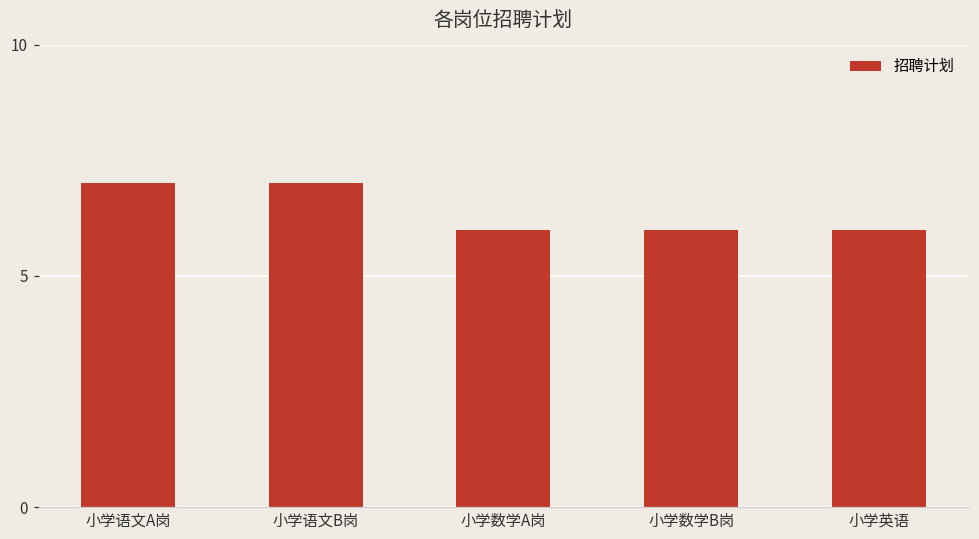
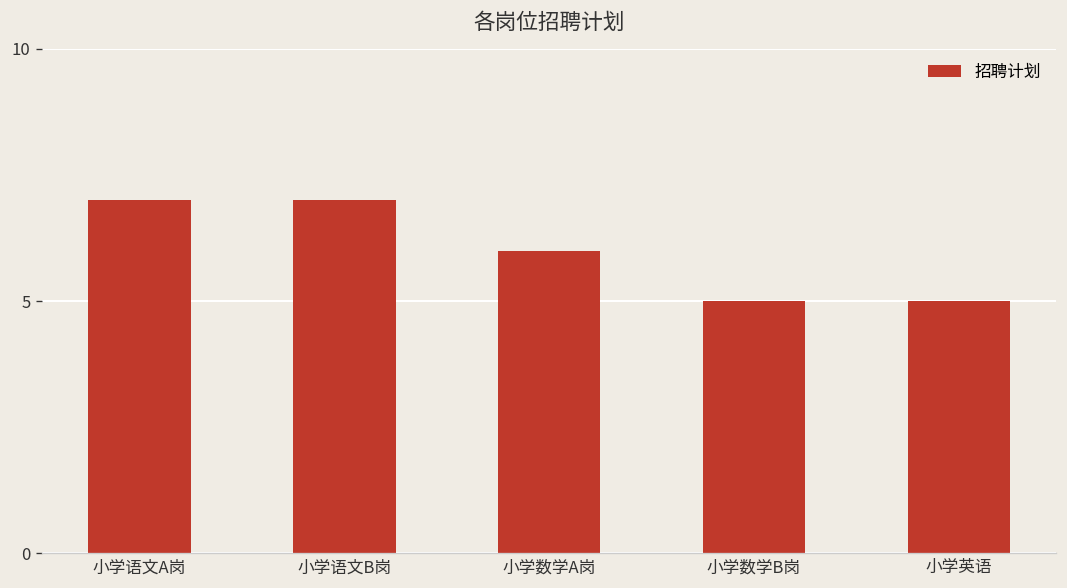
小学数学B岗: 6 -> 5
小学英语: 6 -> 5
